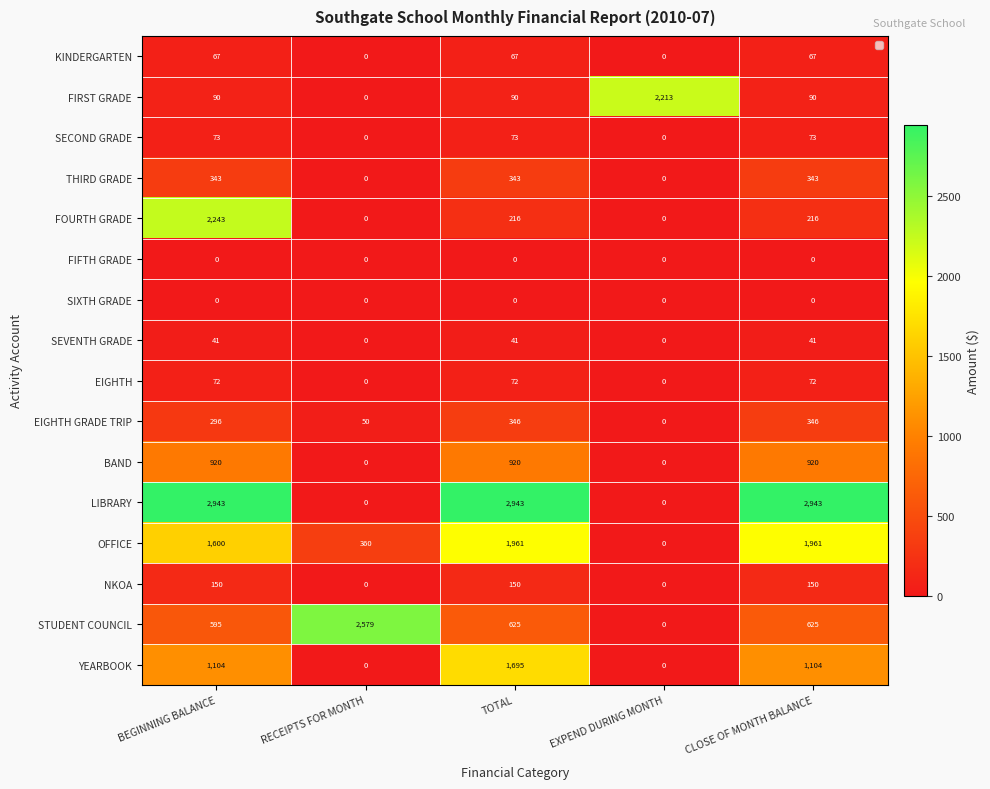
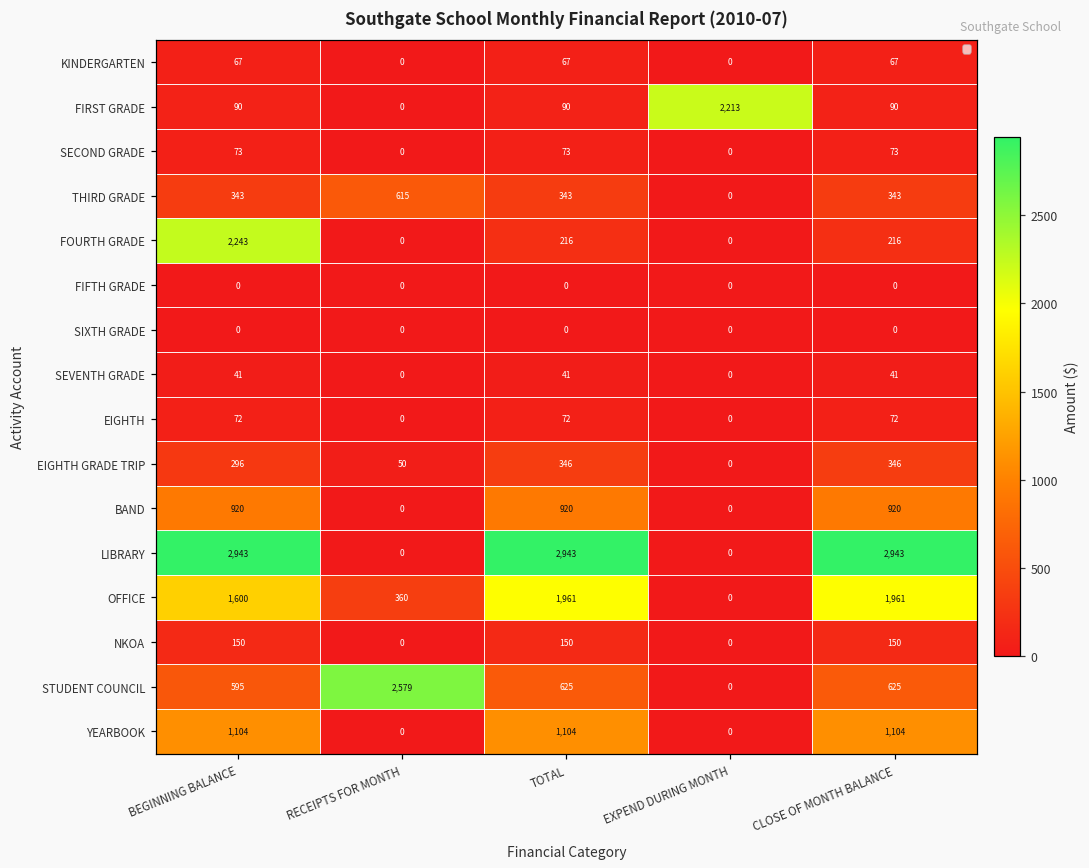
THIRD GRADE, RECEIPTS FOR MONTH: 0 -> 615
YEARBOOK, TOTAL: 1,695 -> 1,104
